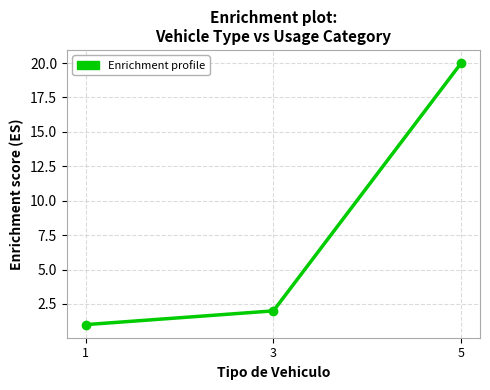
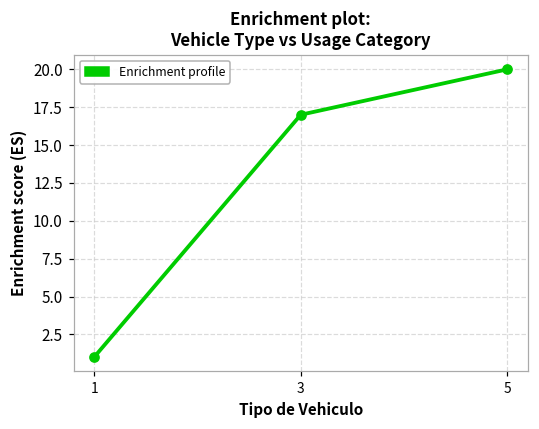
3: 2 -> 17
